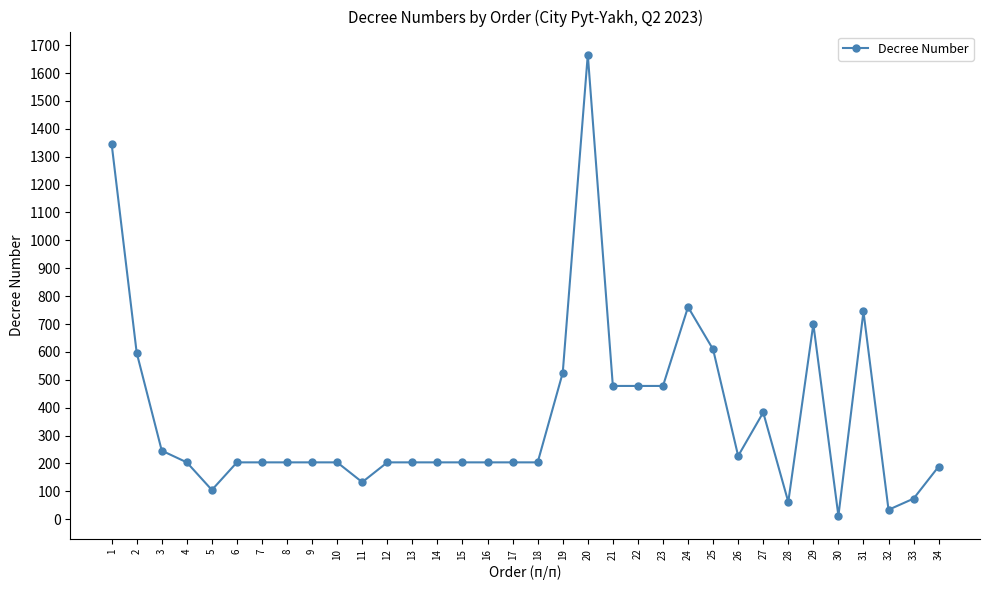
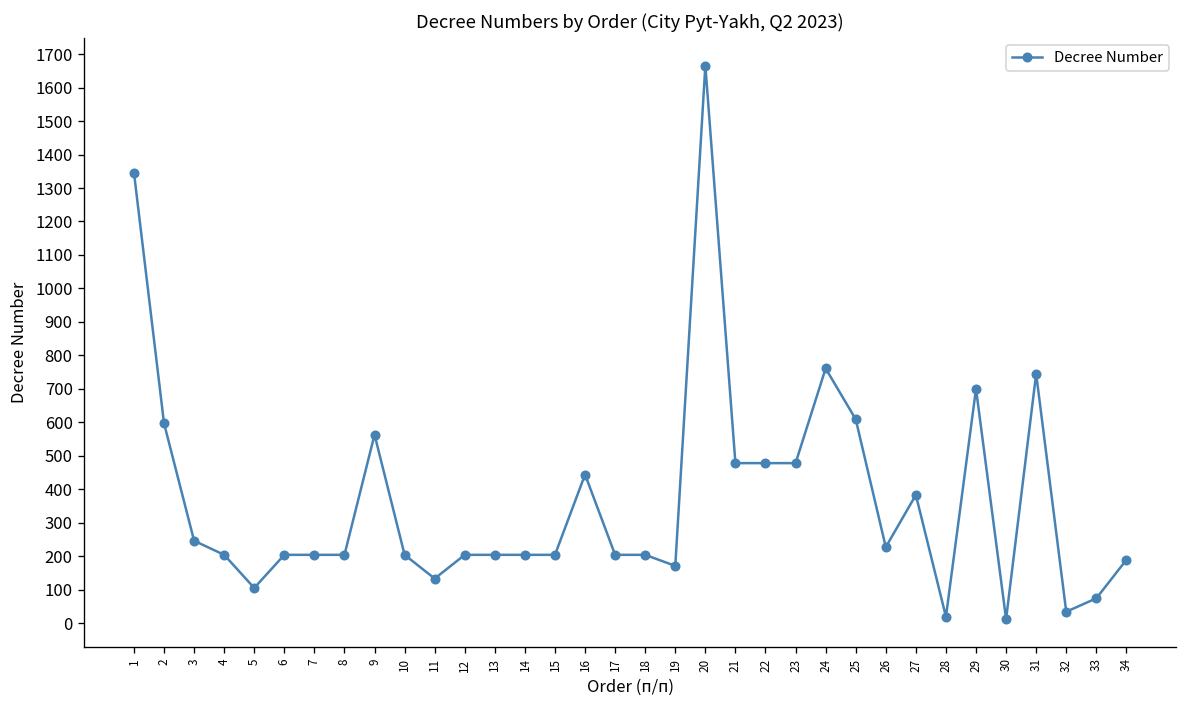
9: 200 -> 560
16: 200 -> 440
19: 530 -> 170
28: 60 -> 20
